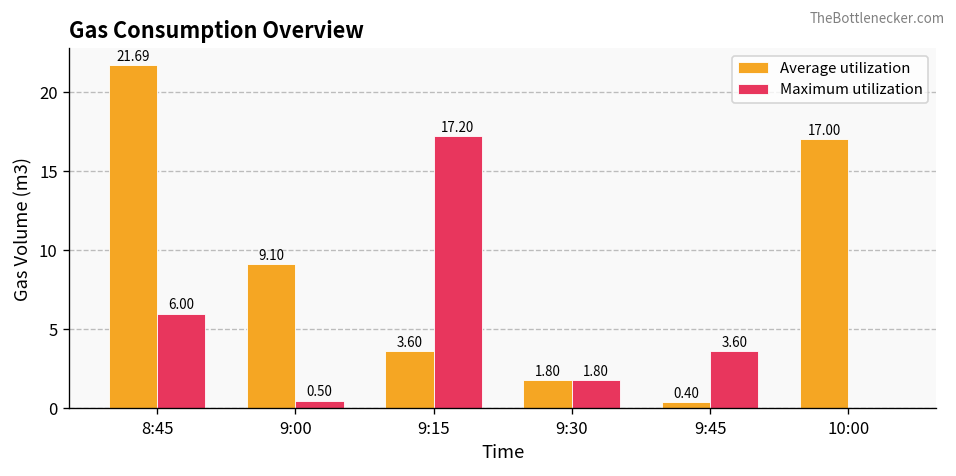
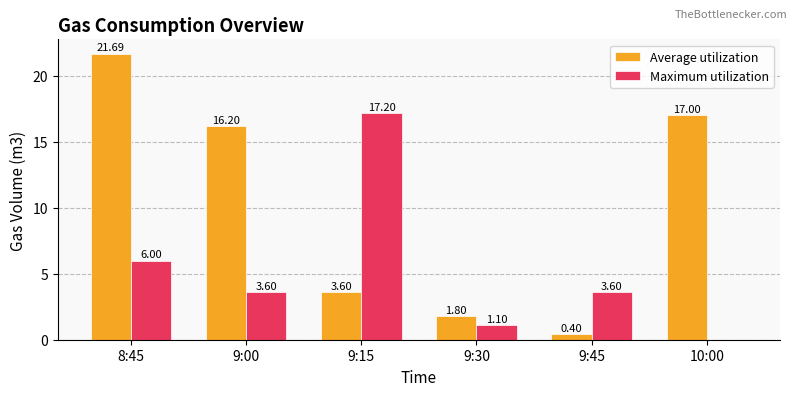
Average utilization, 9:00: 9.10 -> 16.20
Maximum utilization, 9:00: 0.50 -> 3.60
Maximum utilization, 9:30: 1.80 -> 1.10
